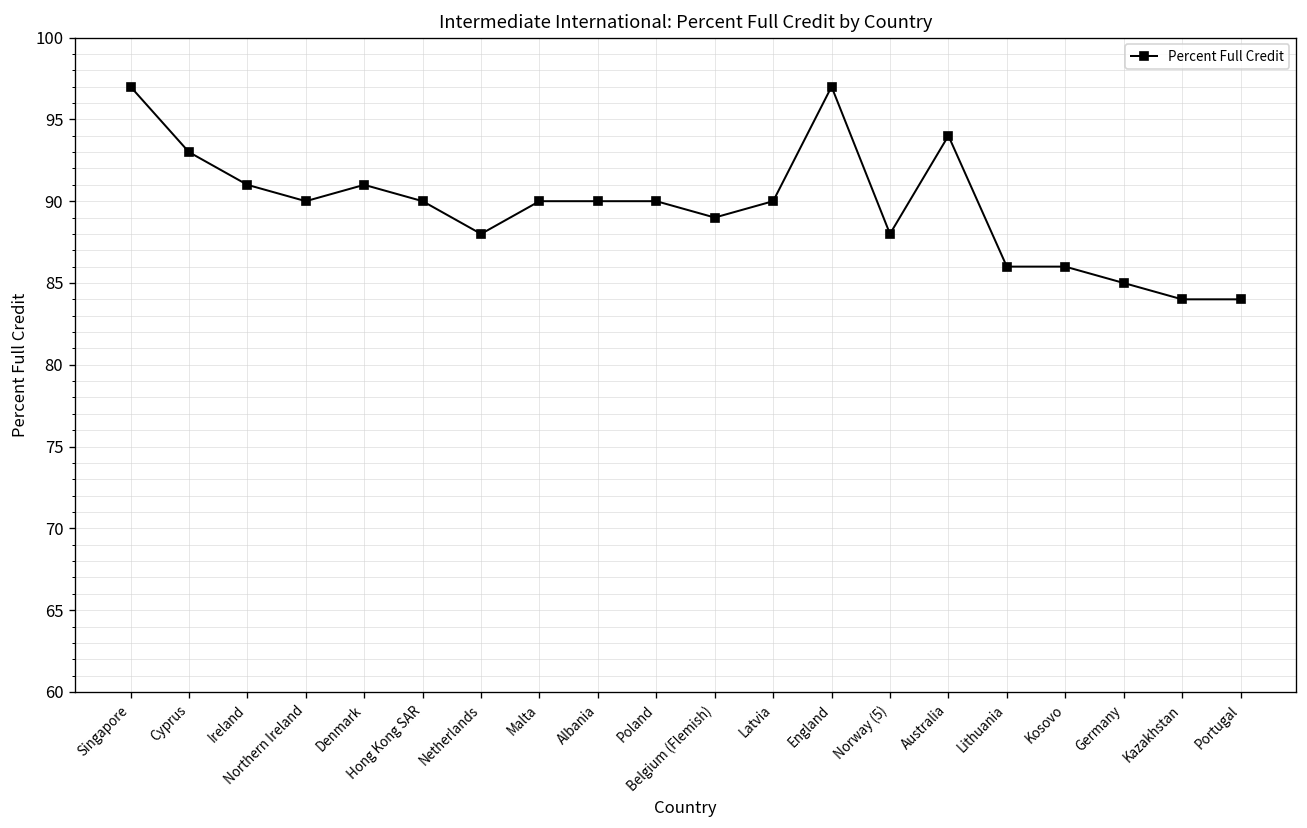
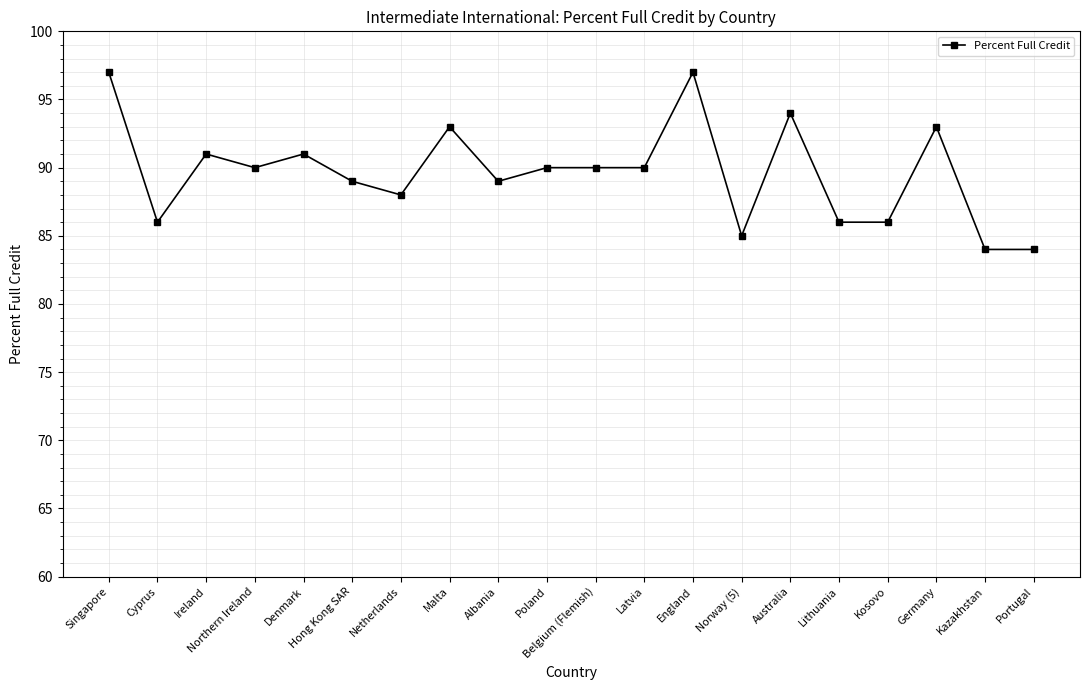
Cyprus: 93 -> 86
Hong Kong SAR: 90 -> 89
Malta: 90 -> 93
Albania: 90 -> 89
Belgium (Flemish): 89 -> 90
Norway (5): 88 -> 85
Germany: 85 -> 93
